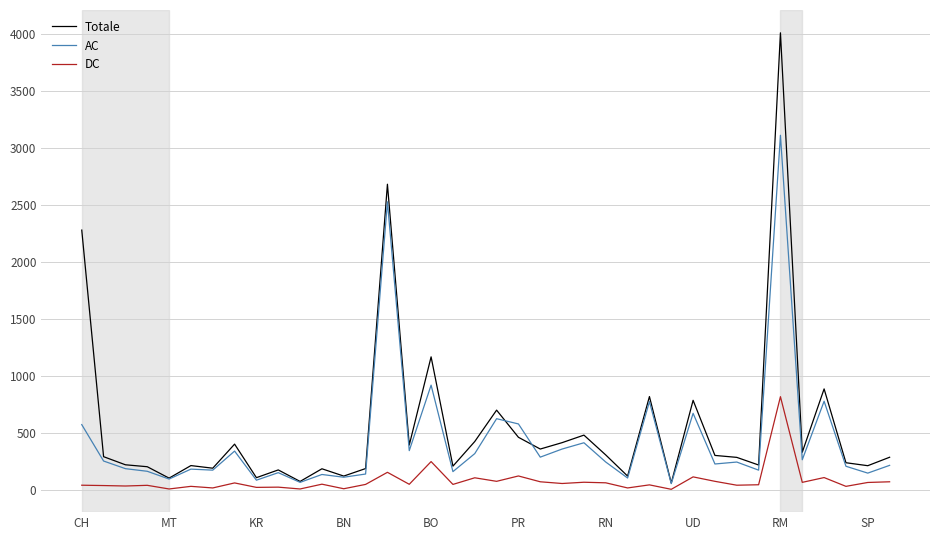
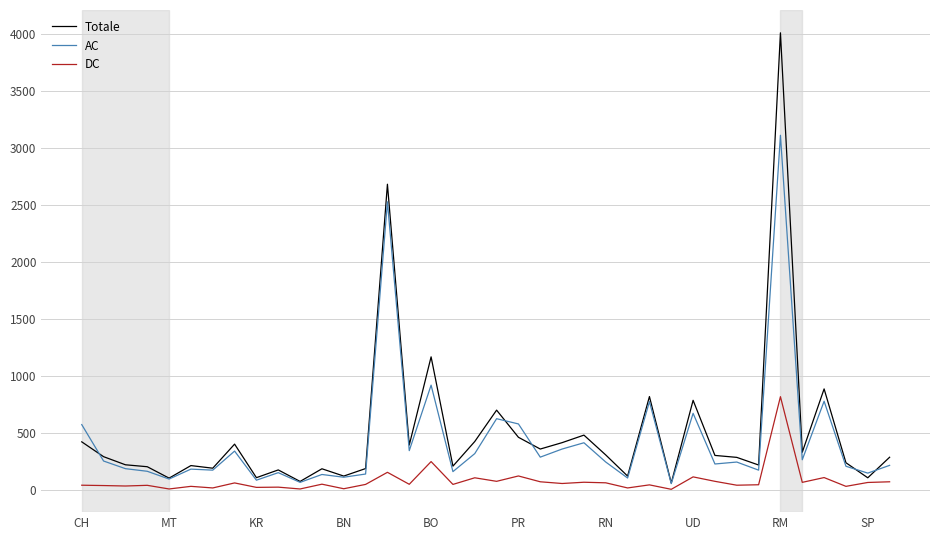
Totale, CH: 2280 -> 420
Totale, SP: 210 -> 110
